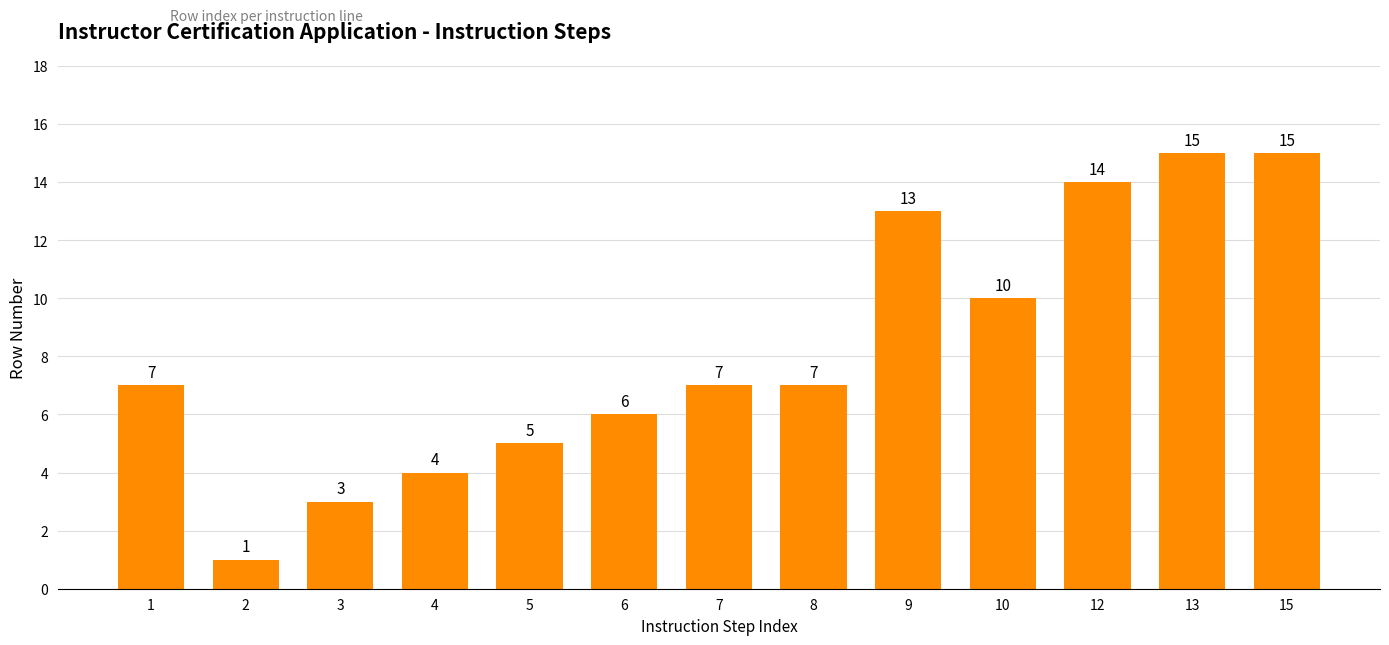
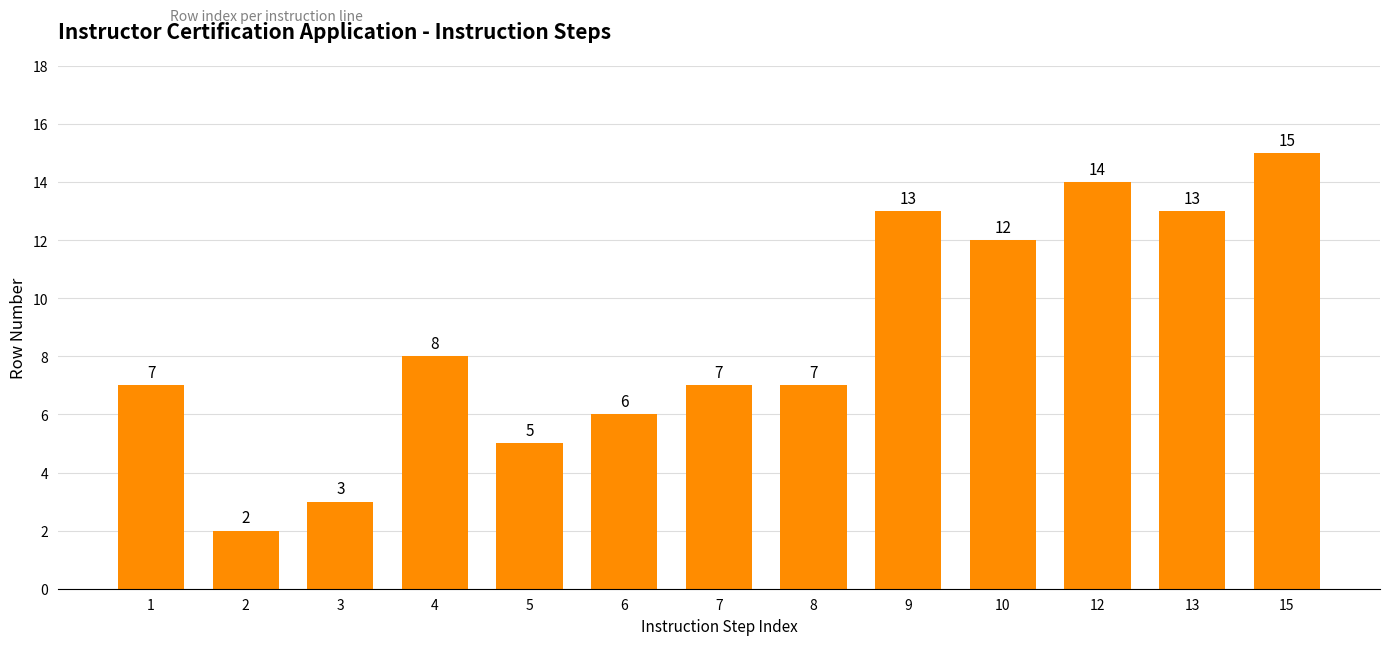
2: 1 -> 2
4: 4 -> 8
10: 10 -> 12
13: 15 -> 13
